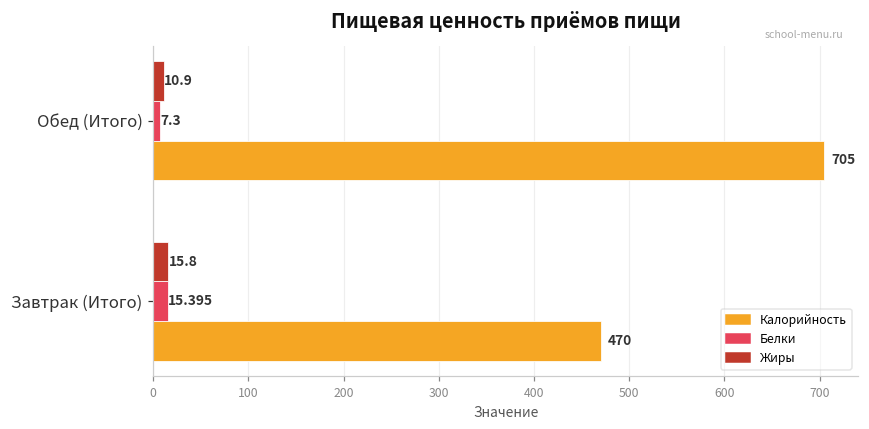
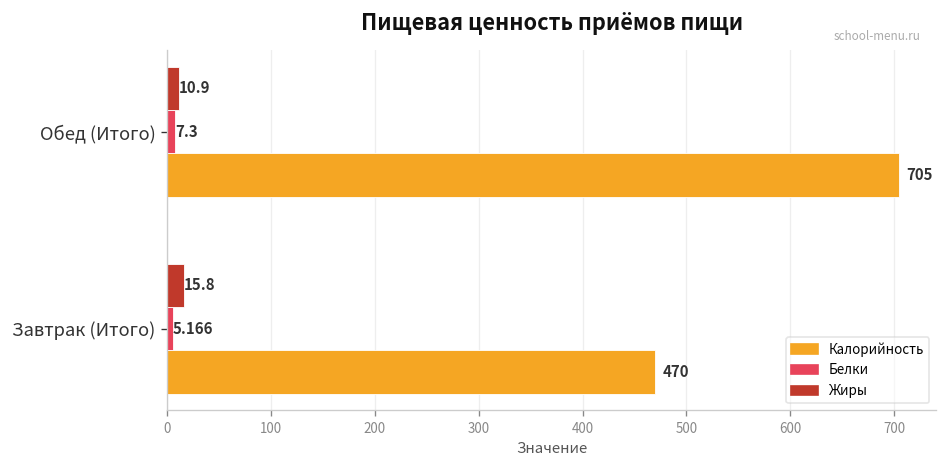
Белки, Завтрак (Итого): 15.395 -> 5.166
